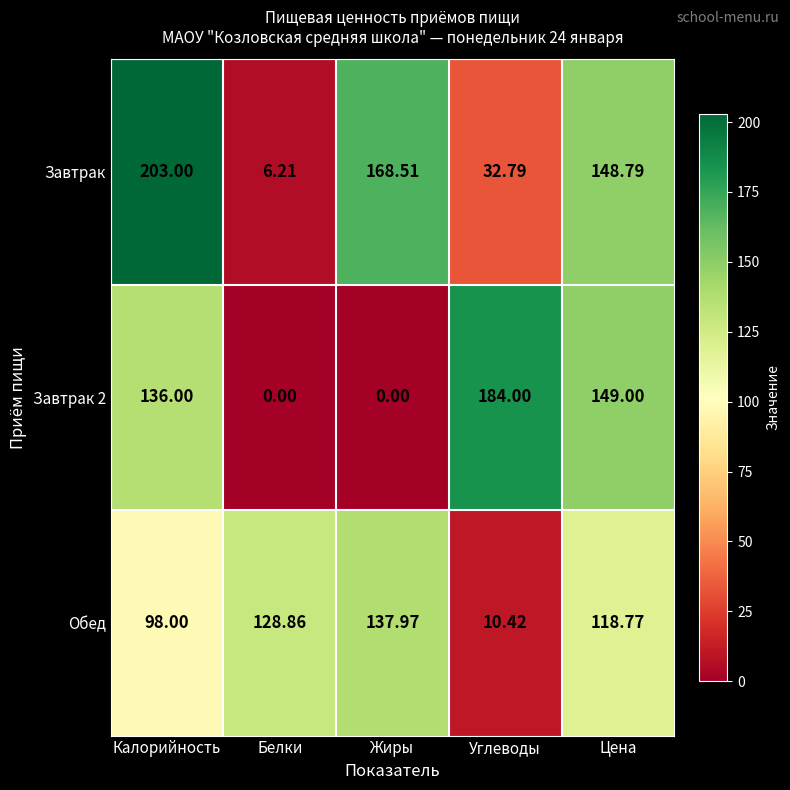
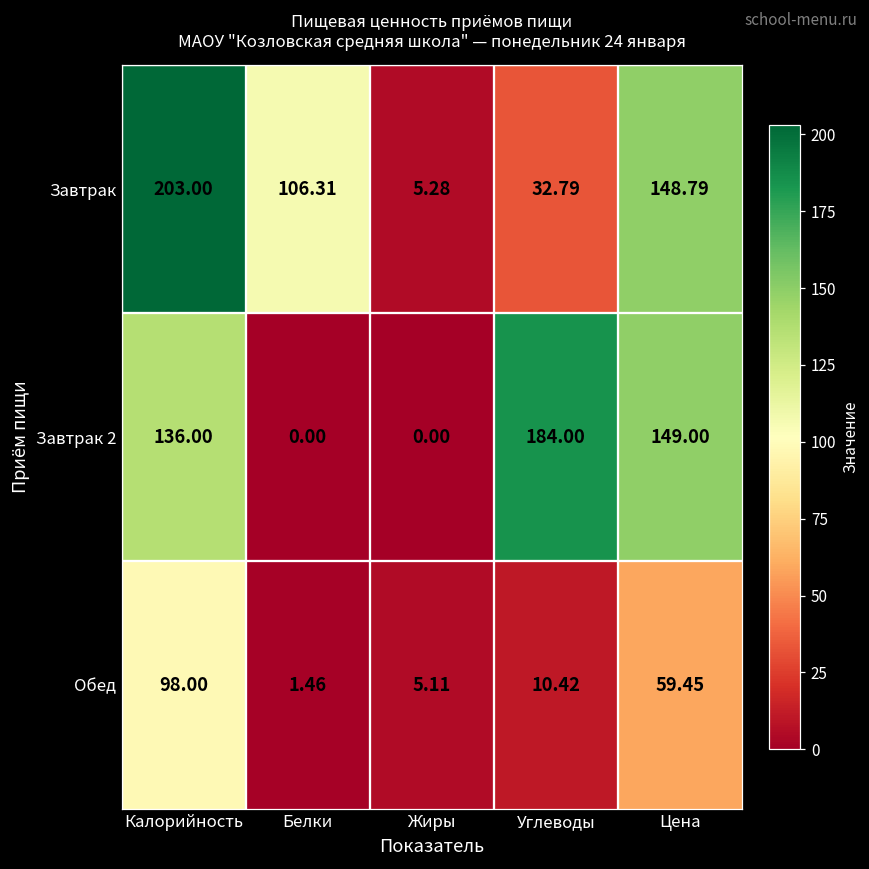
Завтрак, Белки: 6.21 -> 106.31
Завтрак, Жиры: 168.51 -> 5.28
Обед, Белки: 128.86 -> 1.46
Обед, Жиры: 137.97 -> 5.11
Обед, Цена: 118.77 -> 59.45
